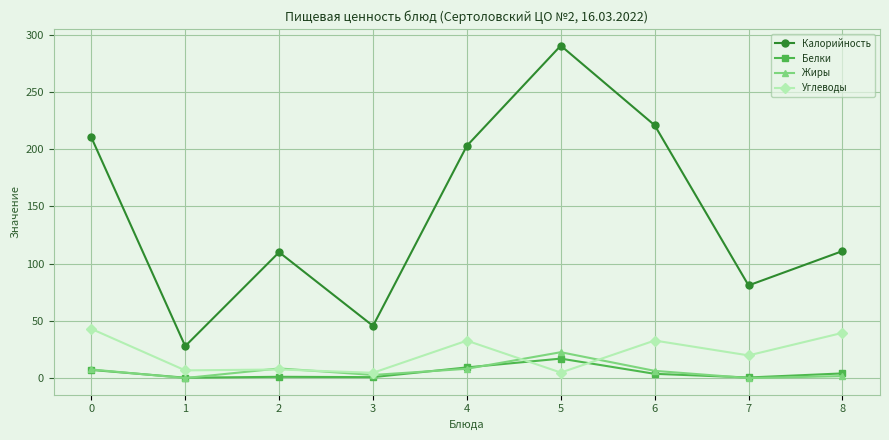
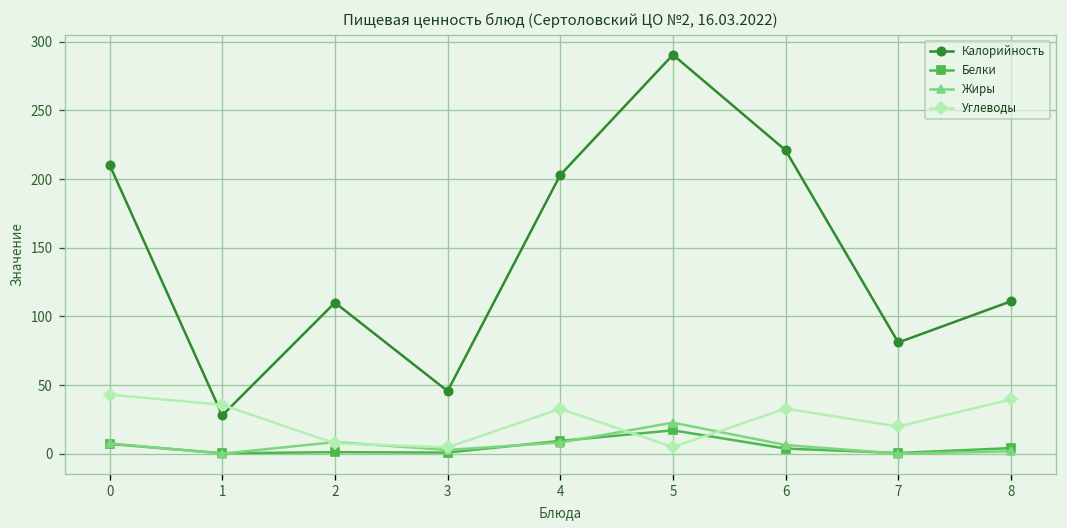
Углеводы, 1: 7 -> 36
